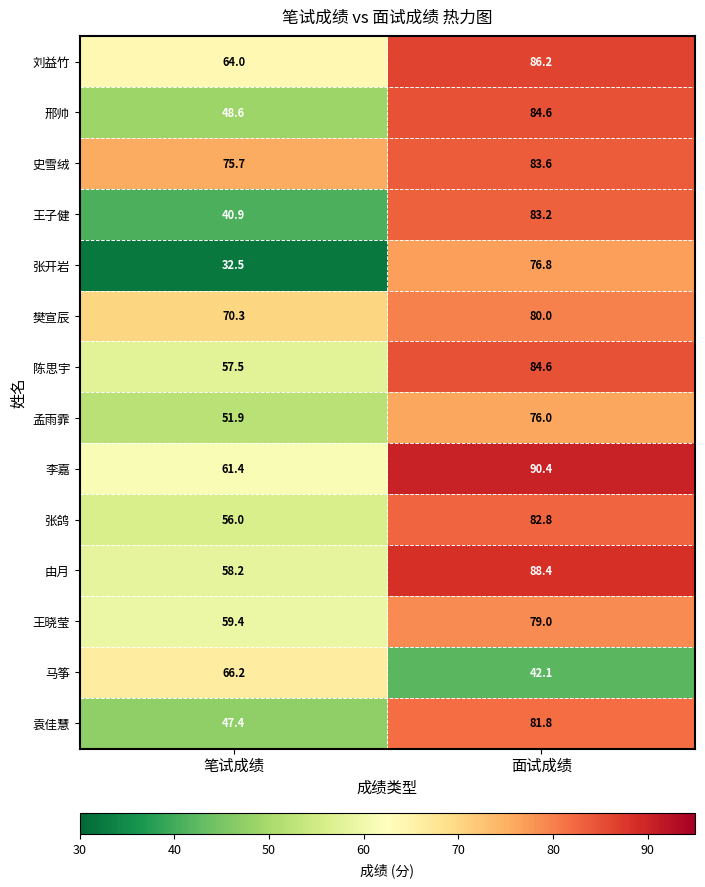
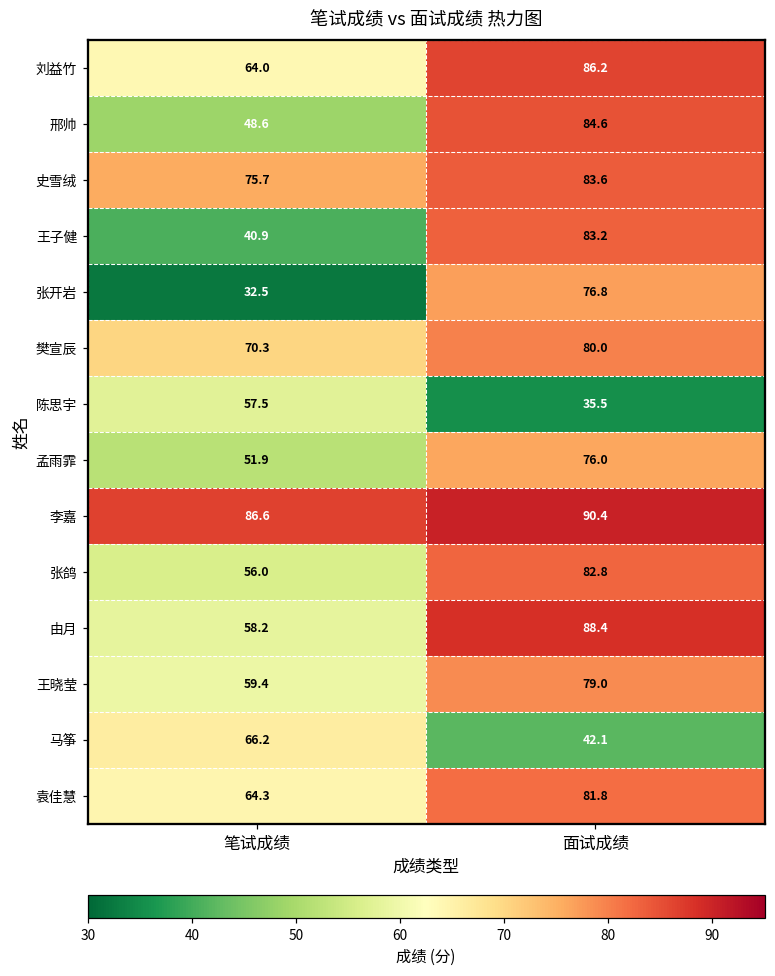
陈思宇, 面试成绩: 84.6 -> 35.5
李嘉, 笔试成绩: 61.4 -> 86.6
袁佳慧, 笔试成绩: 47.4 -> 64.3
